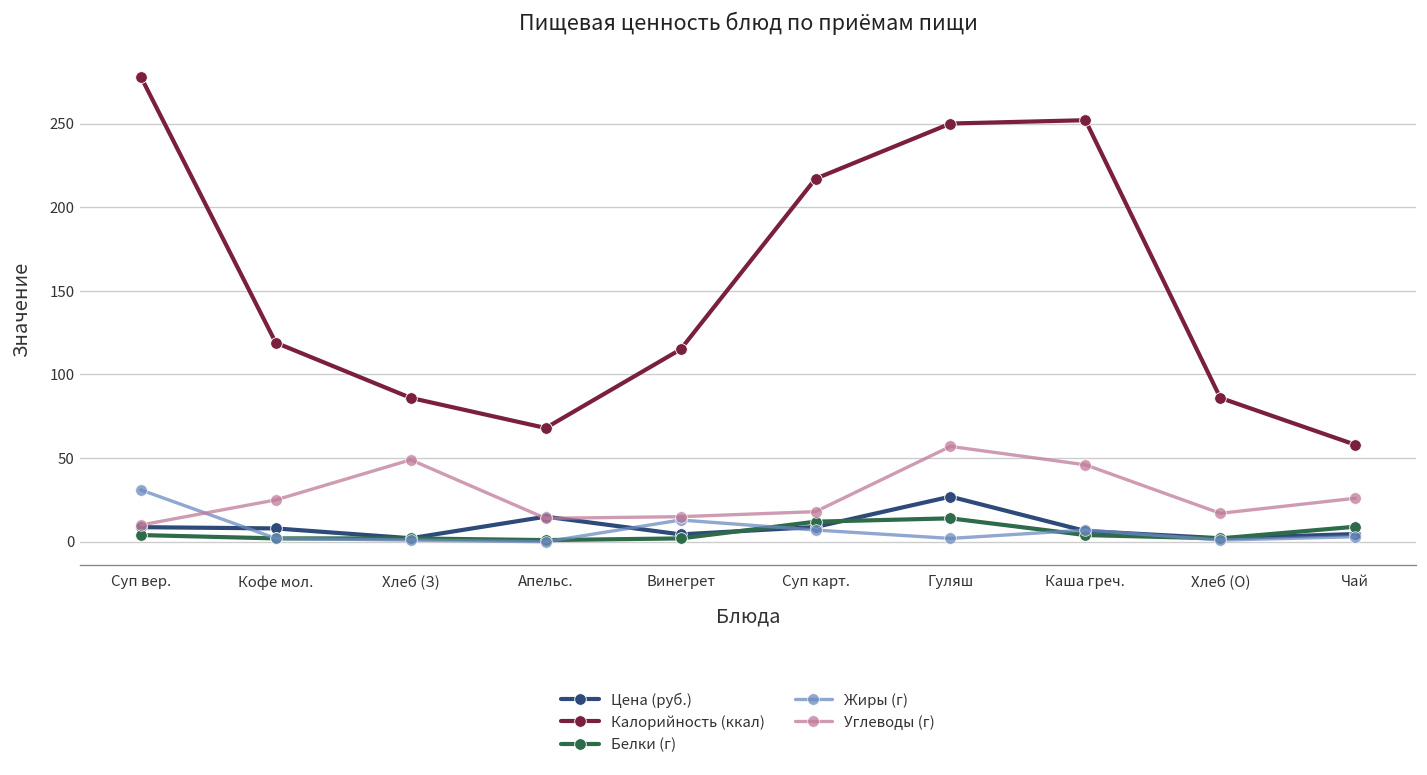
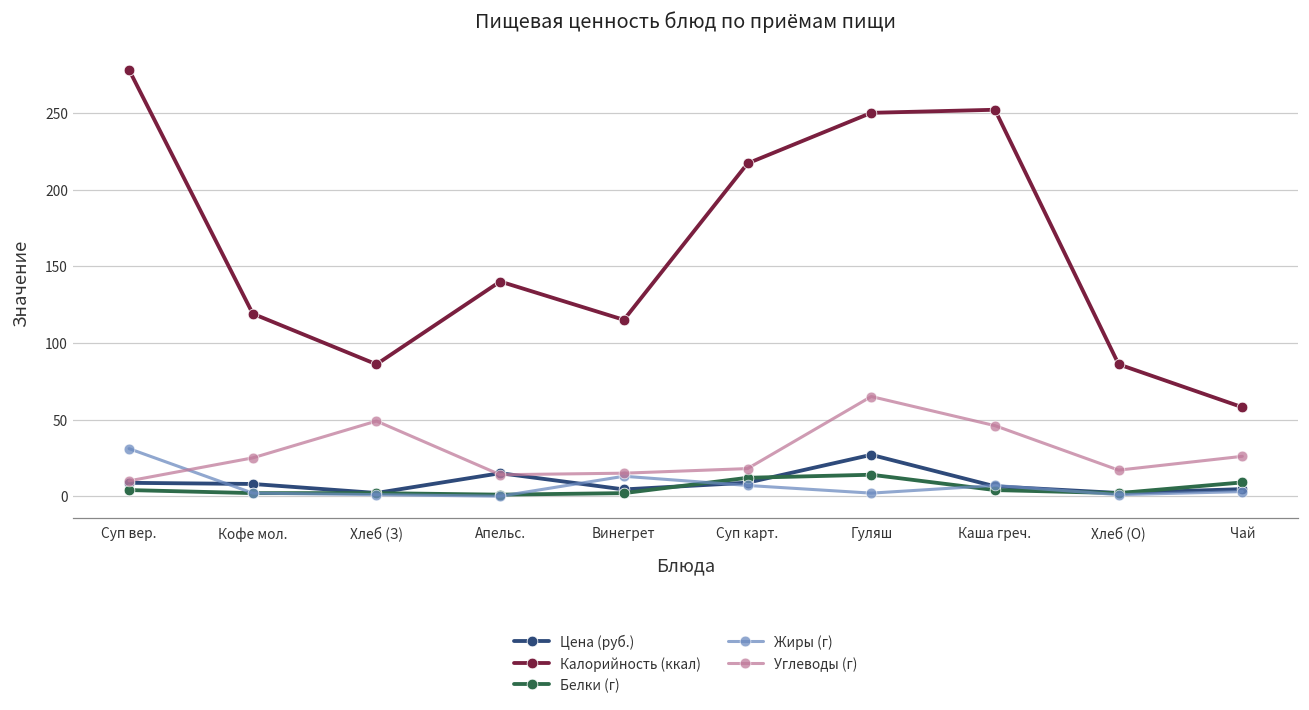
Калорийность (ккал), Апельс.: 68 -> 140
Углеводы (г), Гуляш: 57 -> 65
